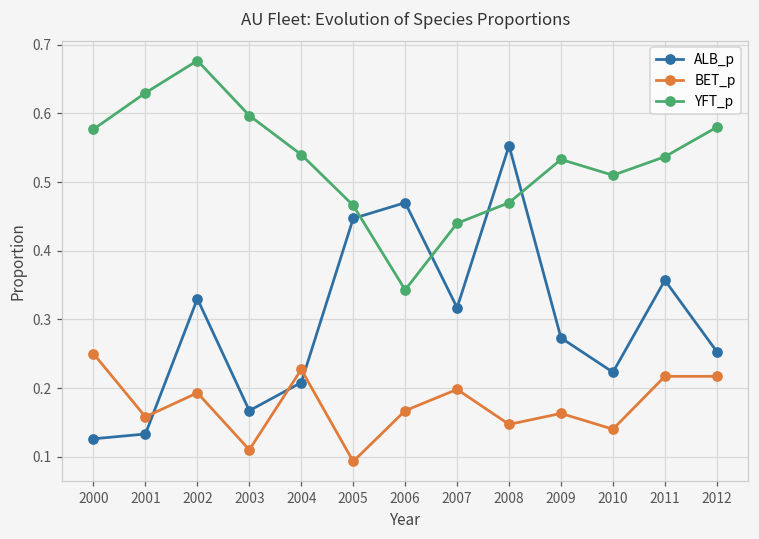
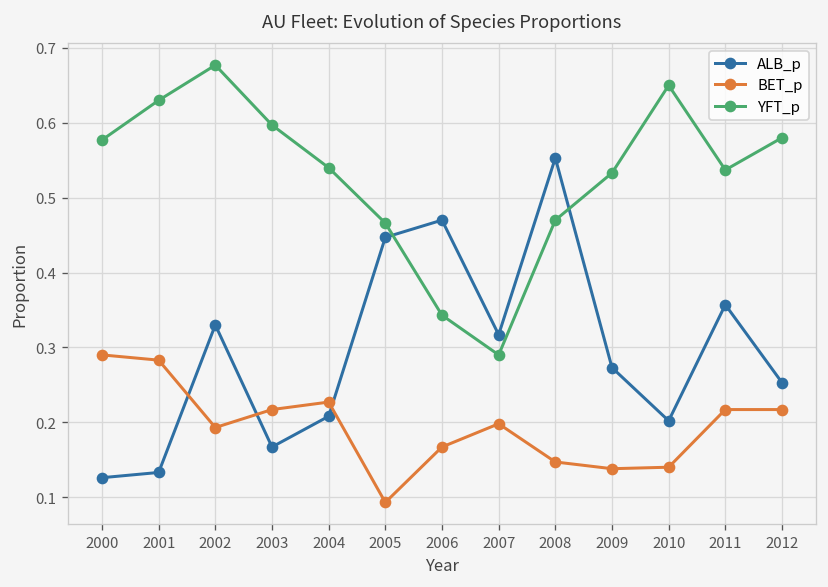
BET_p, 2000: 0.25 -> 0.29
BET_p, 2001: 0.16 -> 0.28
BET_p, 2003: 0.11 -> 0.22
YFT_p, 2007: 0.44 -> 0.29
BET_p, 2009: 0.16 -> 0.14
ALB_p, 2010: 0.22 -> 0.20
YFT_p, 2010: 0.51 -> 0.65
